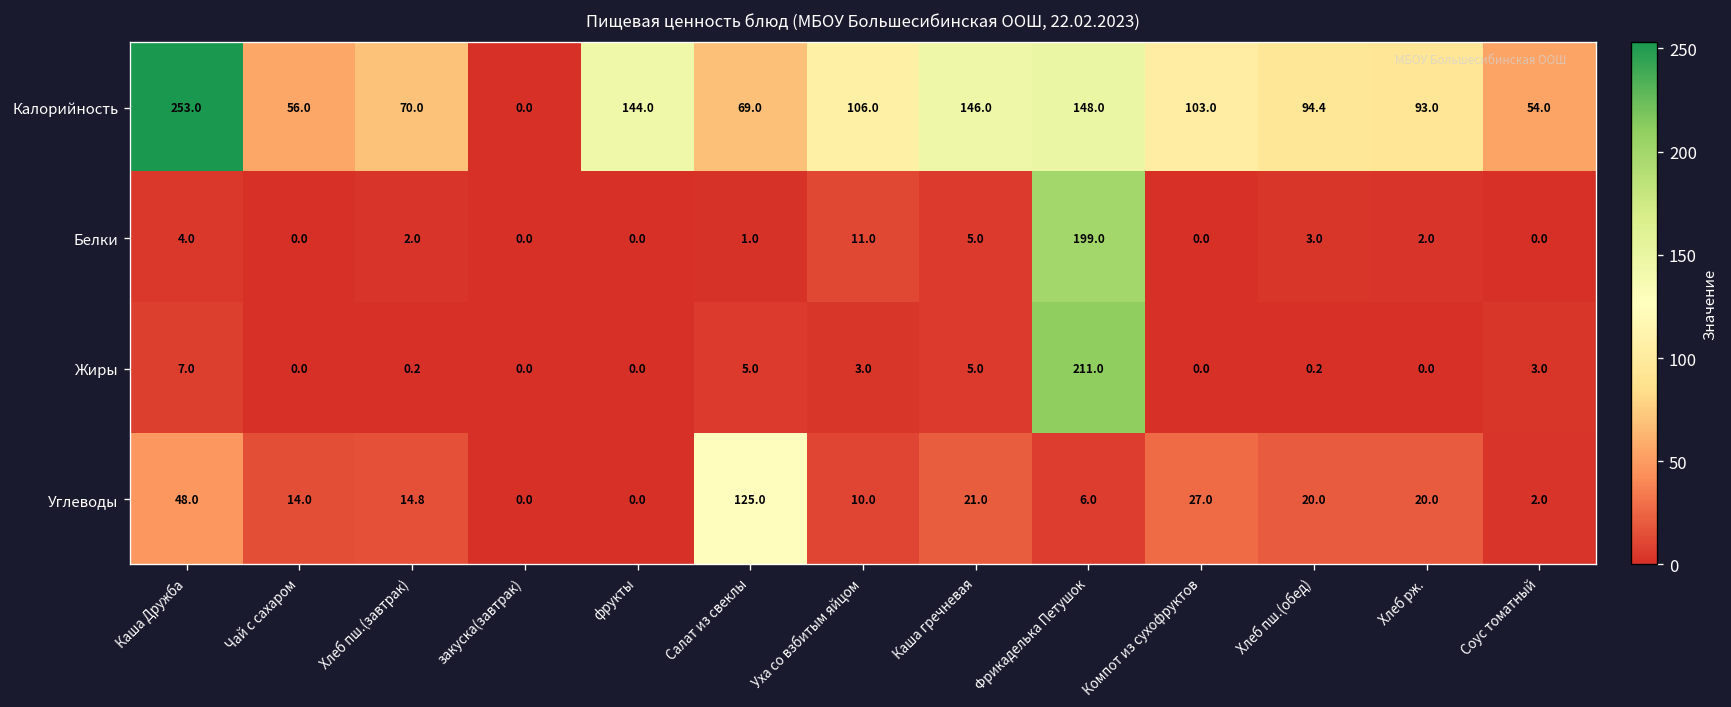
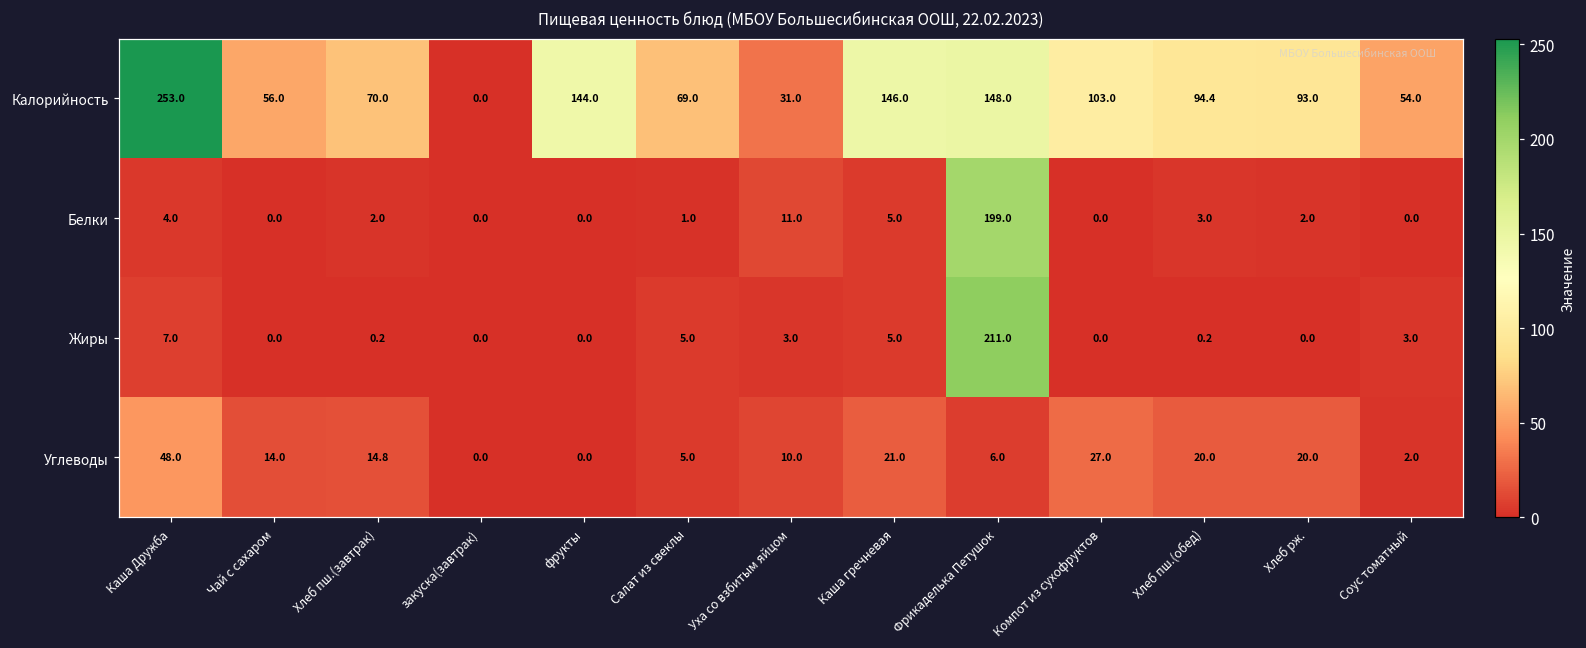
Калорийность, Уха со взбитым яйцом: 106.0 -> 31.0
Углеводы, Салат из свеклы: 125.0 -> 5.0
